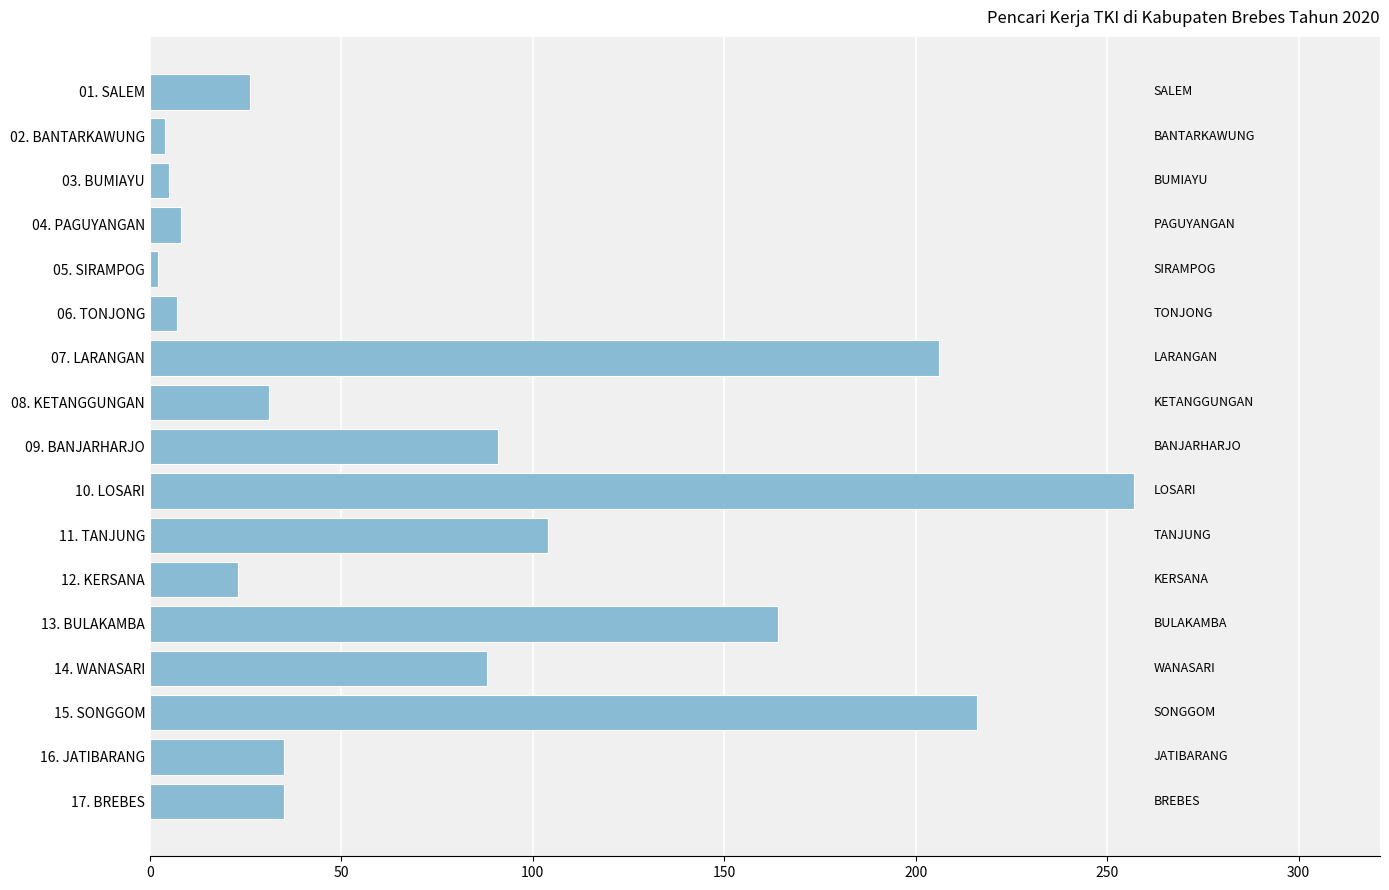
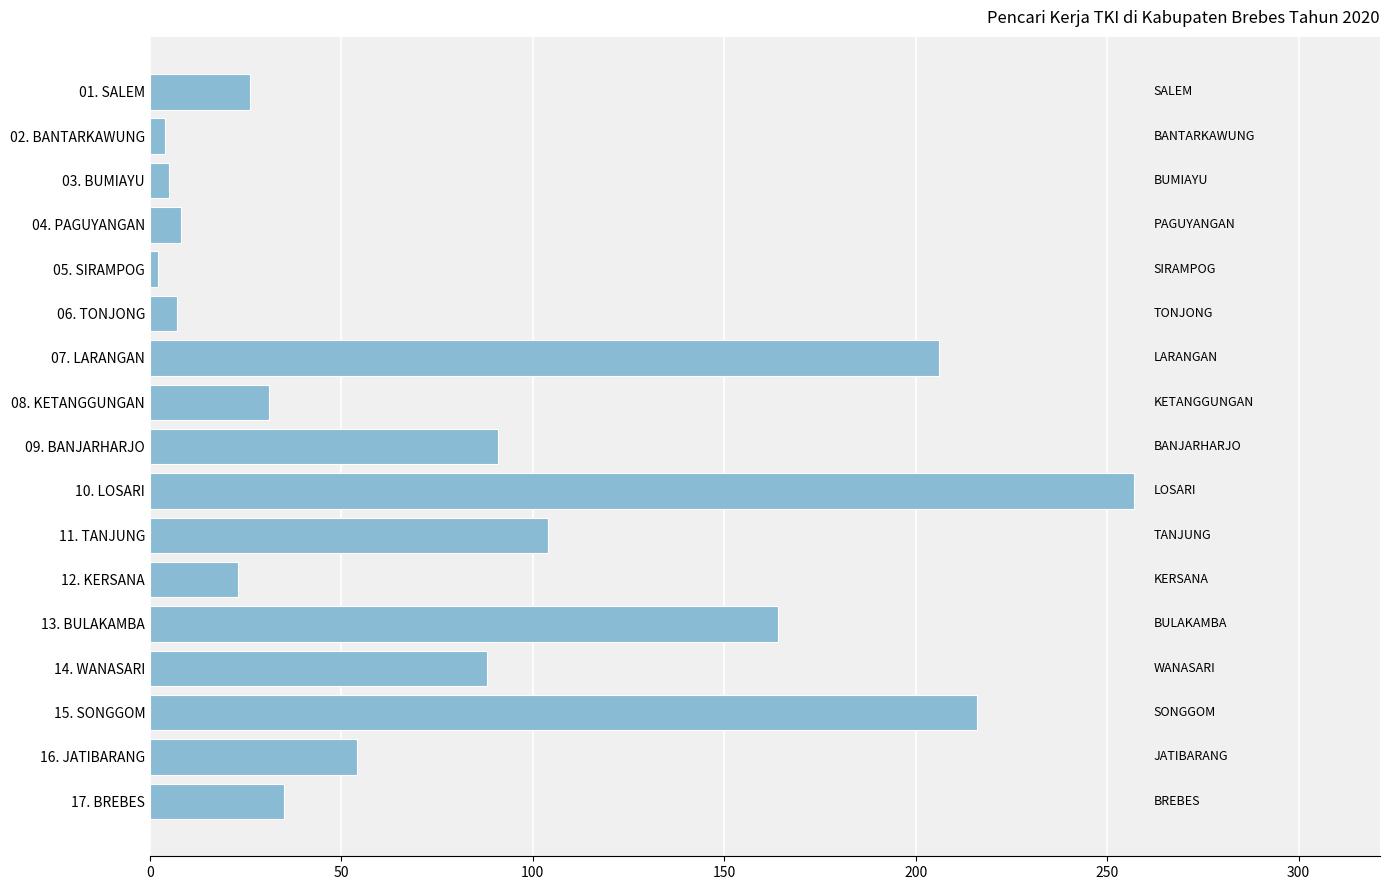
16. JATIBARANG: 35 -> 54
